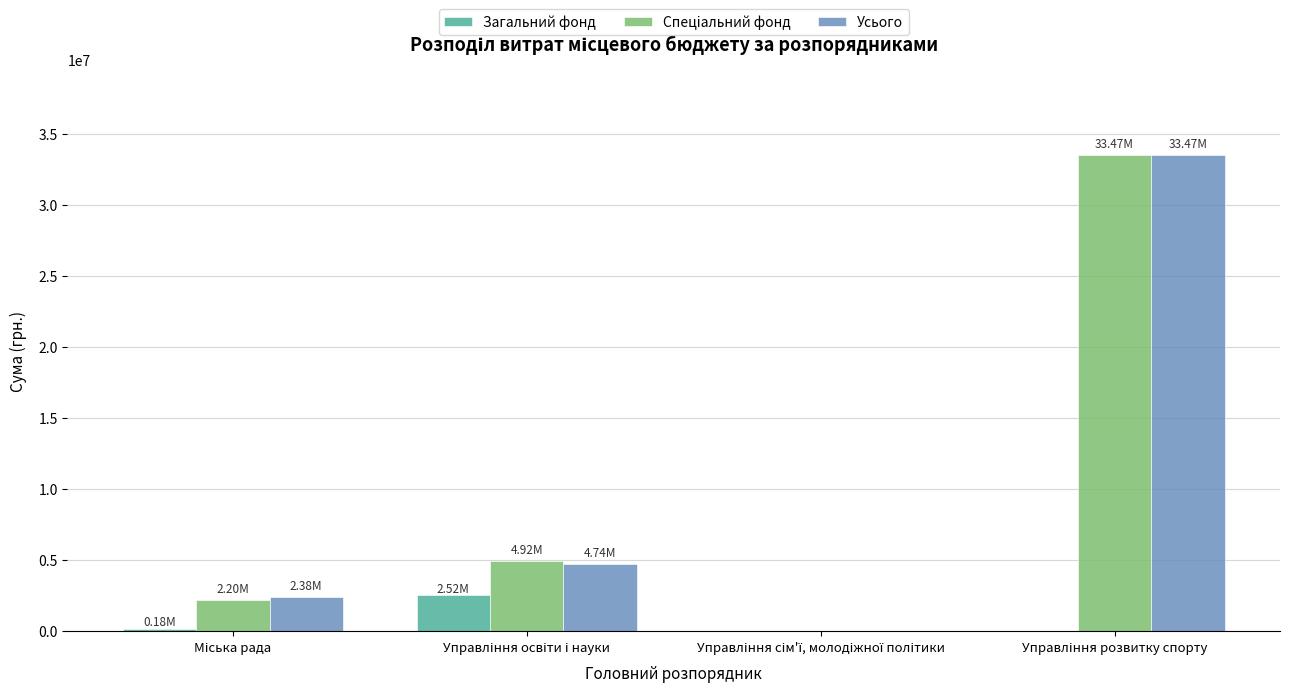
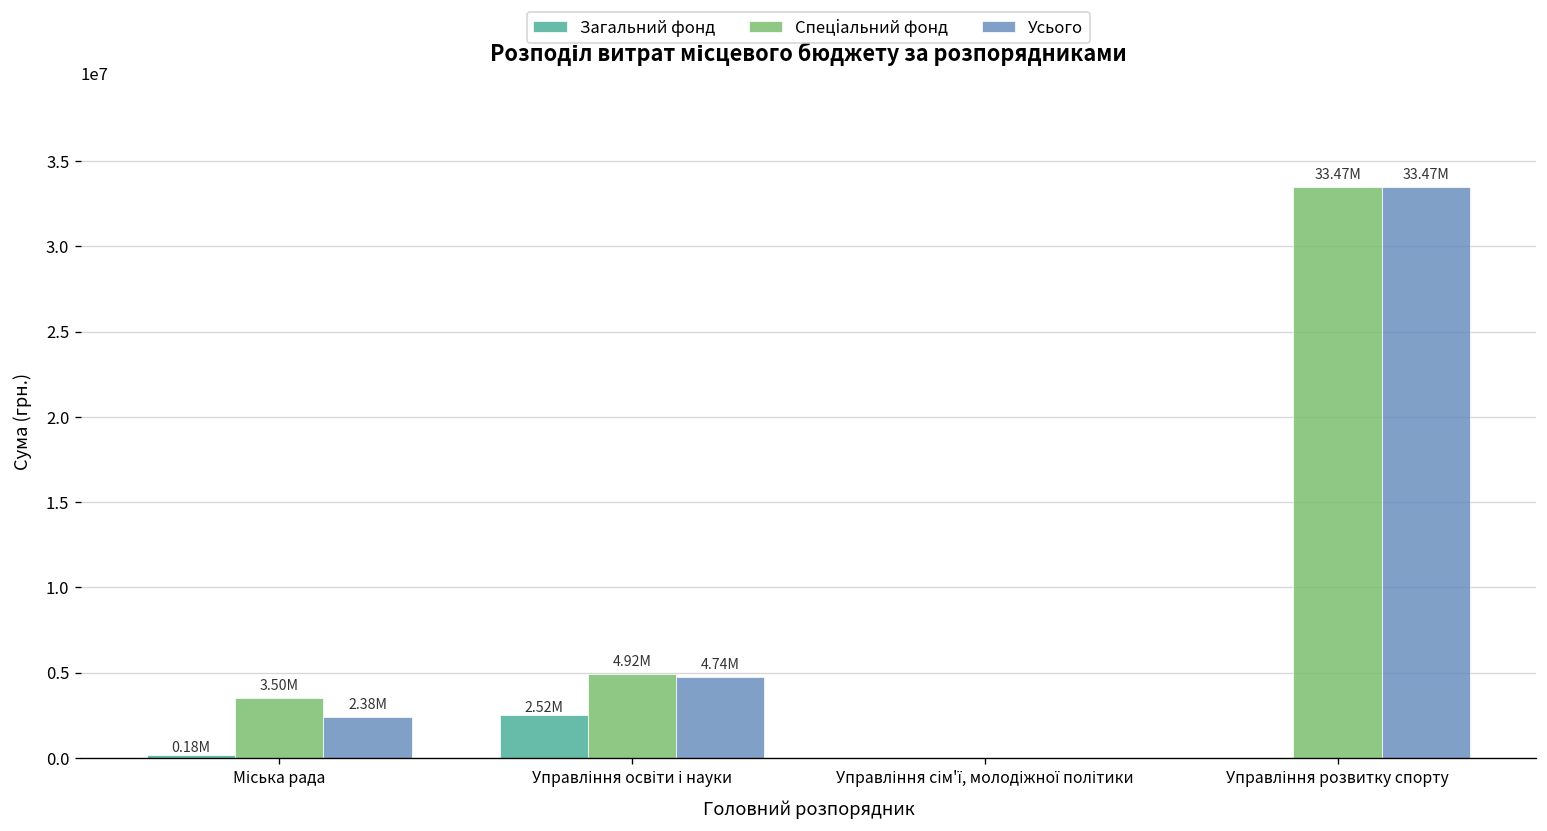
Спеціальний фонд, Міська рада: 2.20M -> 3.50M
